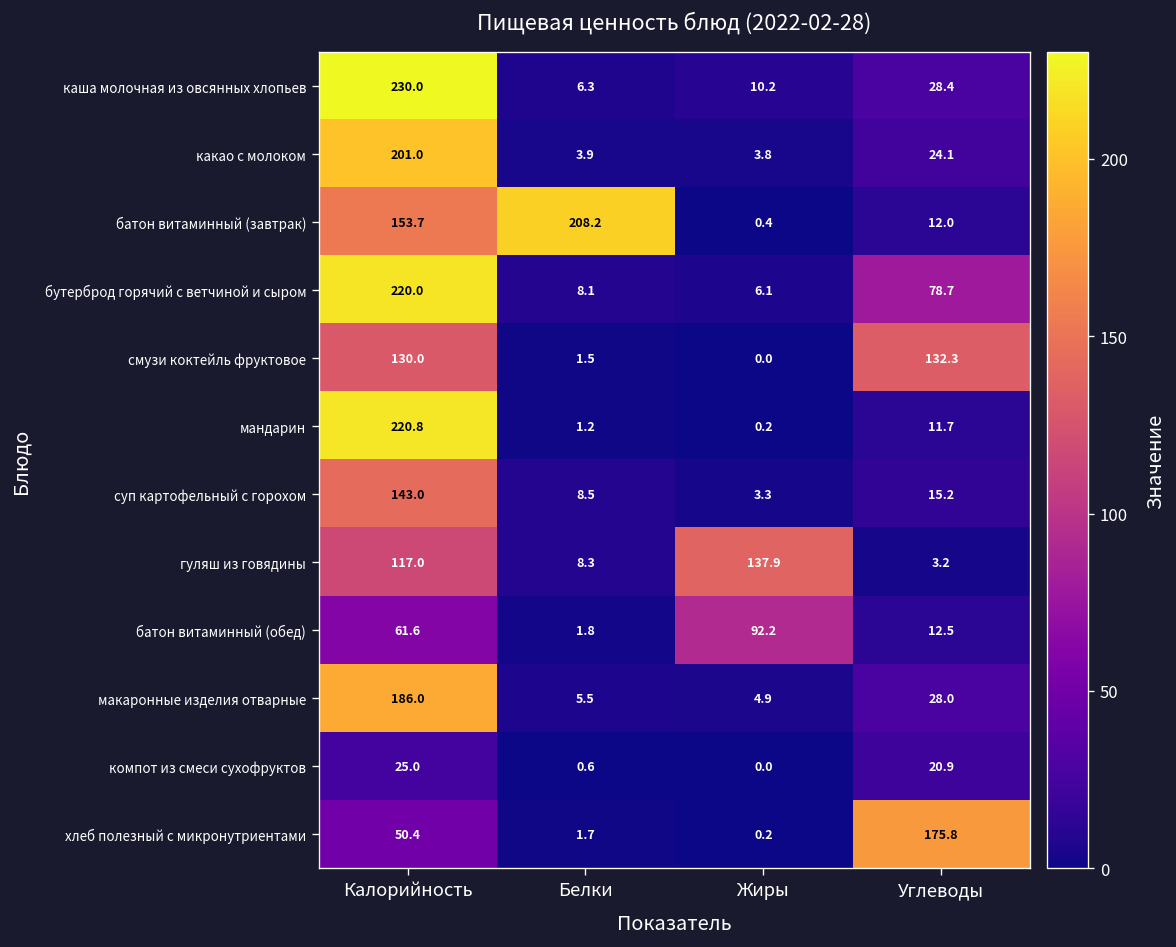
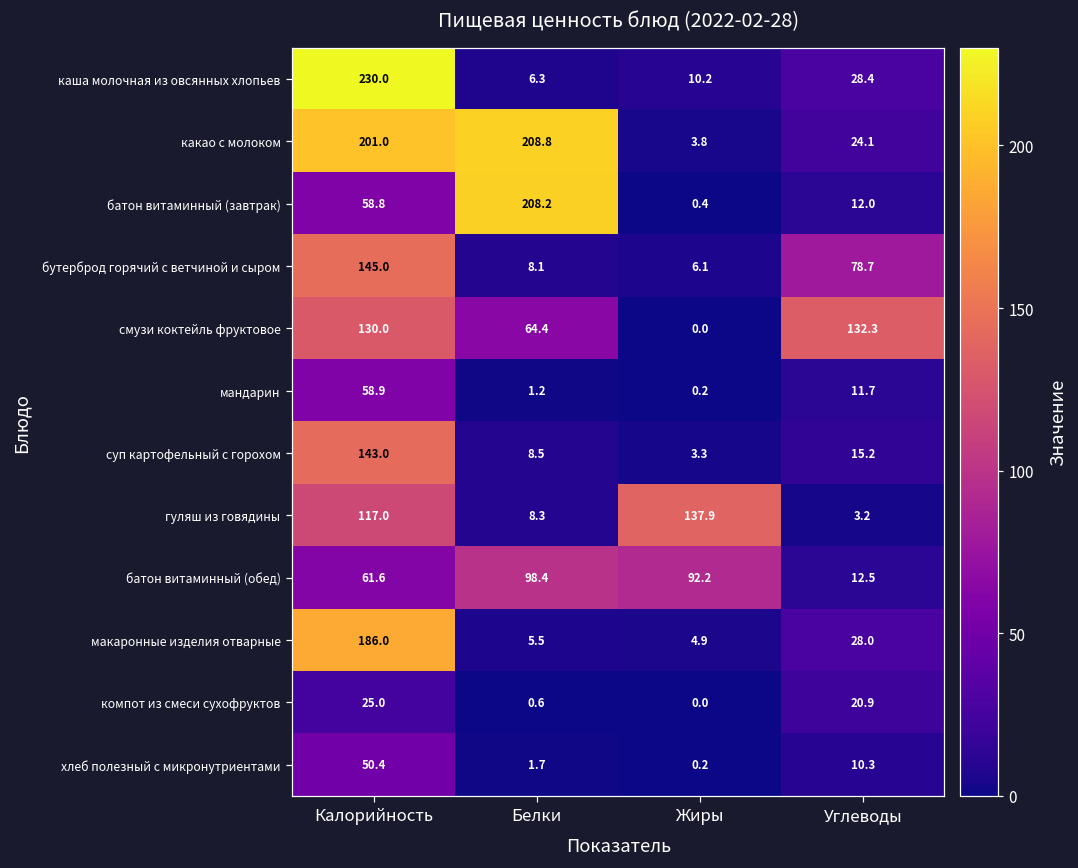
какао с молоком, Белки: 3.9 -> 208.8
батон витаминный (завтрак), Калорийность: 153.7 -> 58.8
бутерброд горячий с ветчиной и сыром, Калорийность: 220.0 -> 145.0
смузи коктейль фруктовое, Белки: 1.5 -> 64.4
мандарин, Калорийность: 220.8 -> 58.9
батон витаминный (обед), Белки: 1.8 -> 98.4
хлеб полезный с микронутриентами, Углеводы: 175.8 -> 10.3
